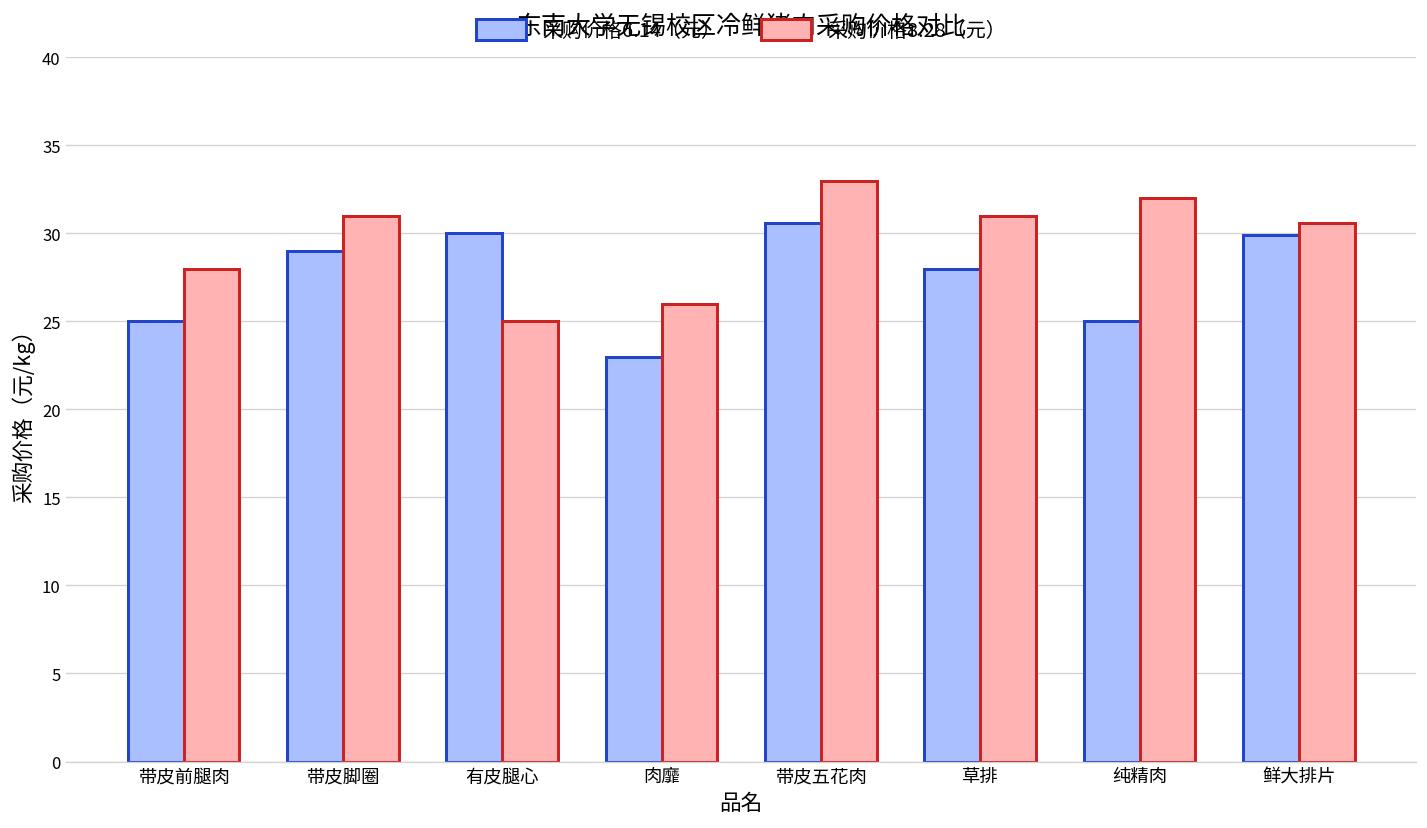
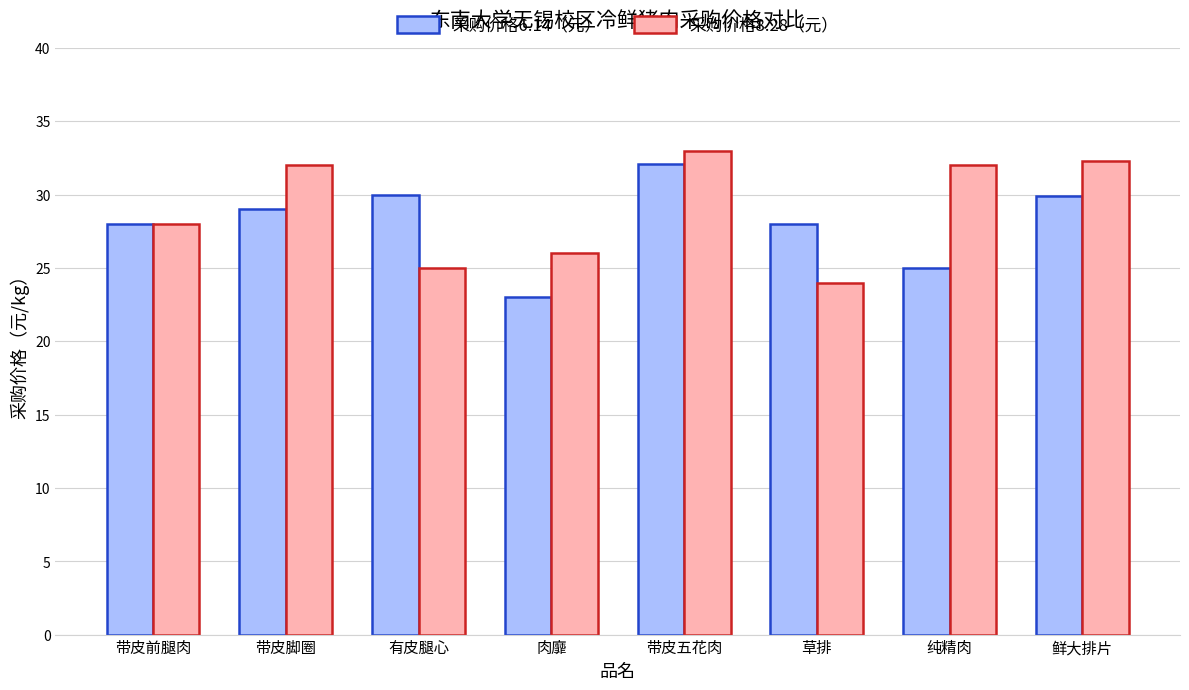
采购价格6.14（元）, 带皮前腿肉: 25 -> 28
采购价格8.28（元）, 带皮脚圈: 31 -> 32
采购价格6.14（元）, 带皮五花肉: 30.6 -> 32.1
采购价格8.28（元）, 草排: 31 -> 24
采购价格8.28（元）, 鲜大排片: 30.6 -> 32.3
